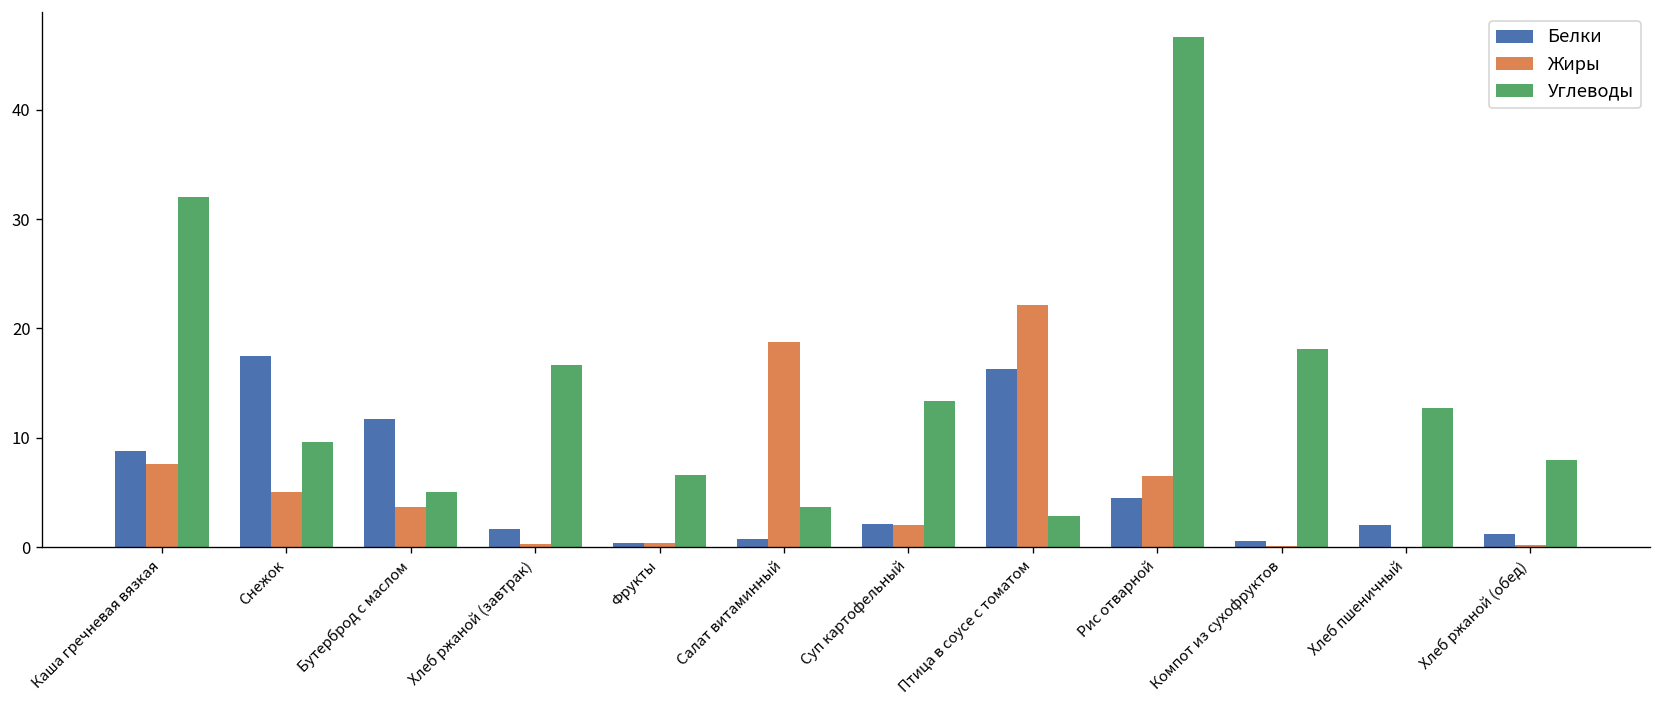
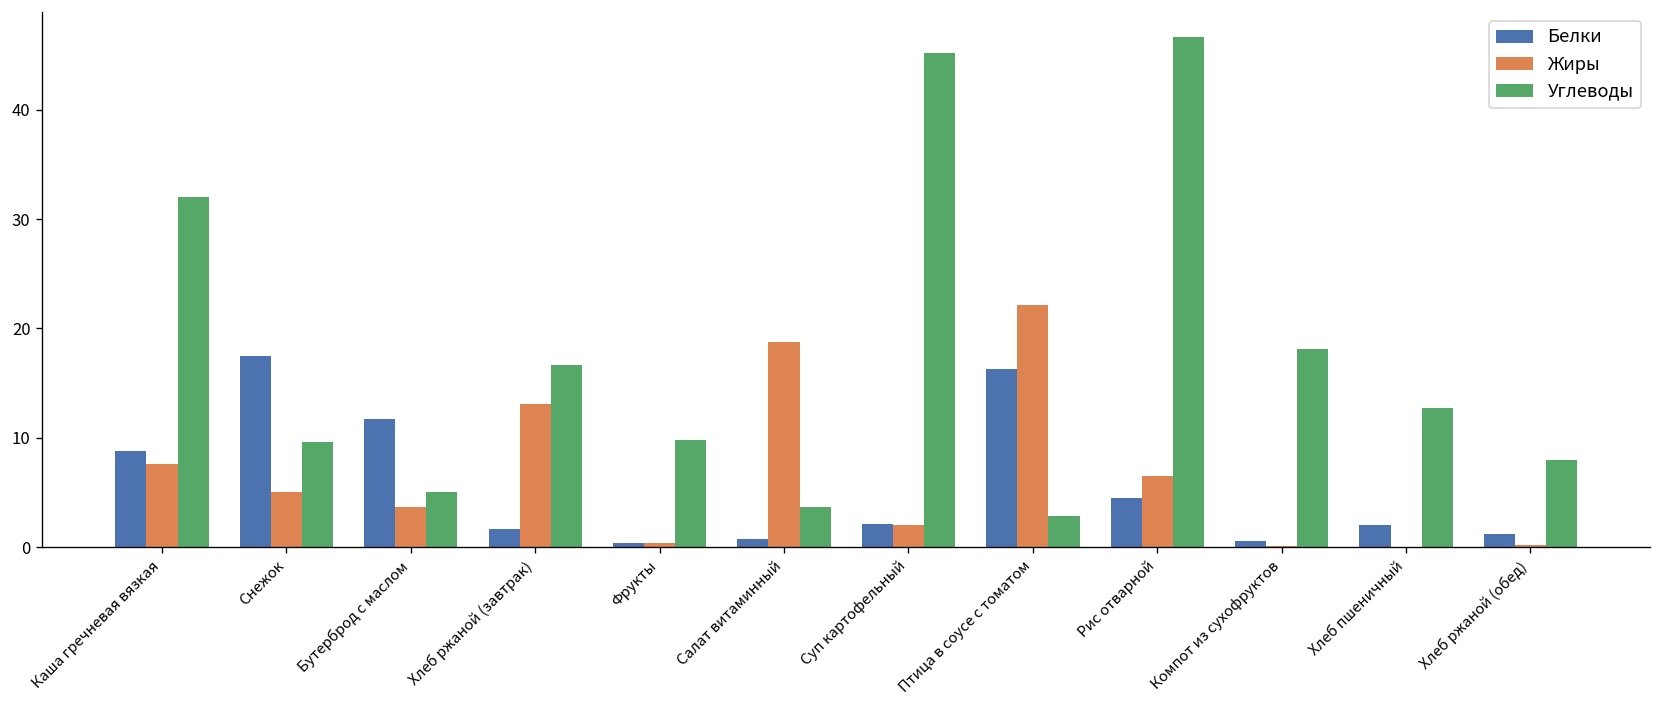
Жиры, Хлеб ржаной (завтрак): 0 -> 13
Углеводы, Фрукты: 7 -> 10
Углеводы, Суп картофельный: 13 -> 45
